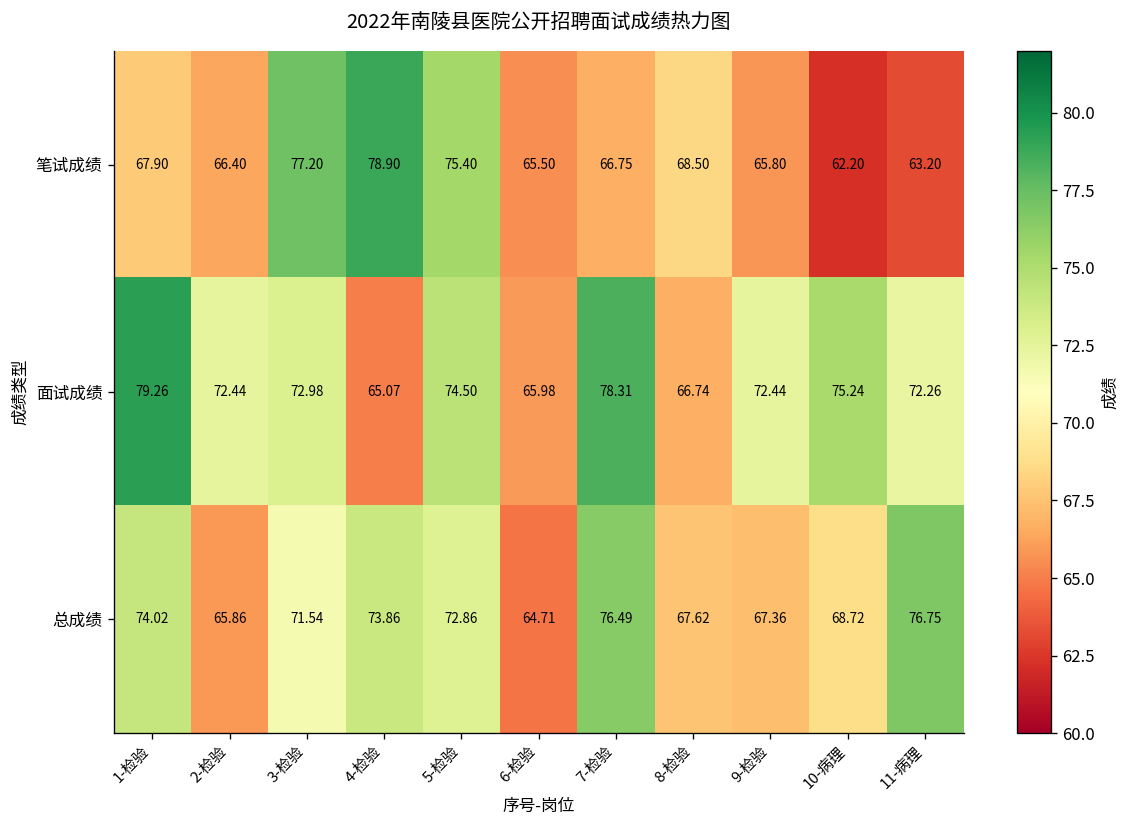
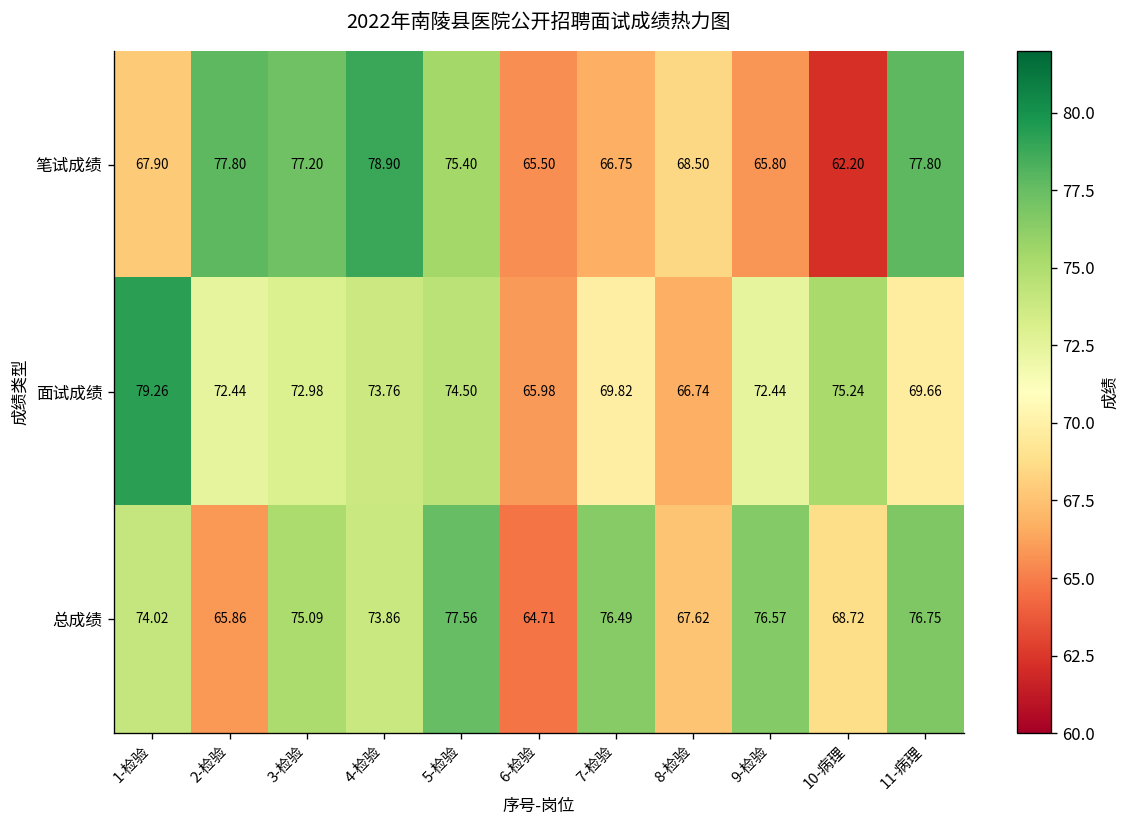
笔试成绩, 2-检验: 66.40 -> 77.80
笔试成绩, 11-病理: 63.20 -> 77.80
面试成绩, 4-检验: 65.07 -> 73.76
面试成绩, 7-检验: 78.31 -> 69.82
面试成绩, 11-病理: 72.26 -> 69.66
总成绩, 3-检验: 71.54 -> 75.09
总成绩, 5-检验: 72.86 -> 77.56
总成绩, 9-检验: 67.36 -> 76.57
